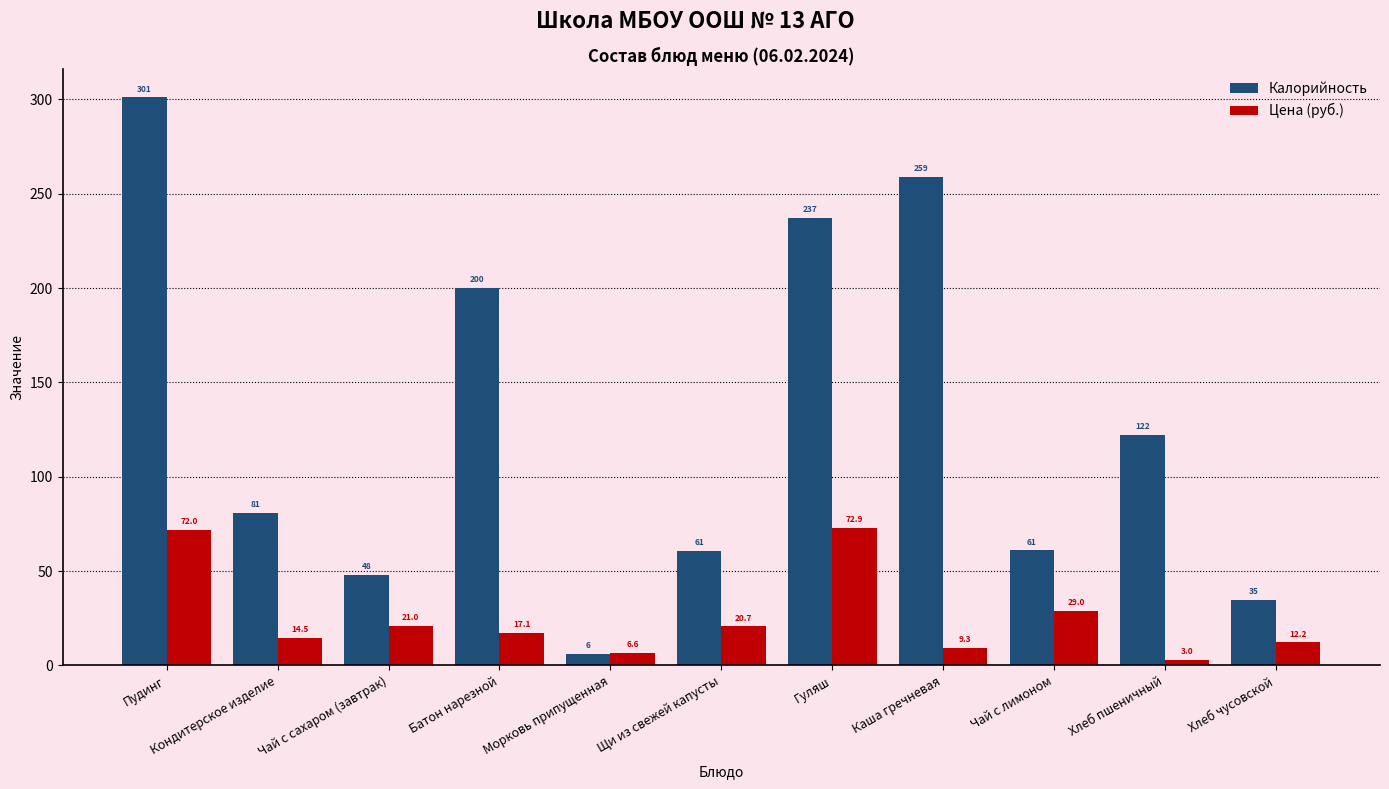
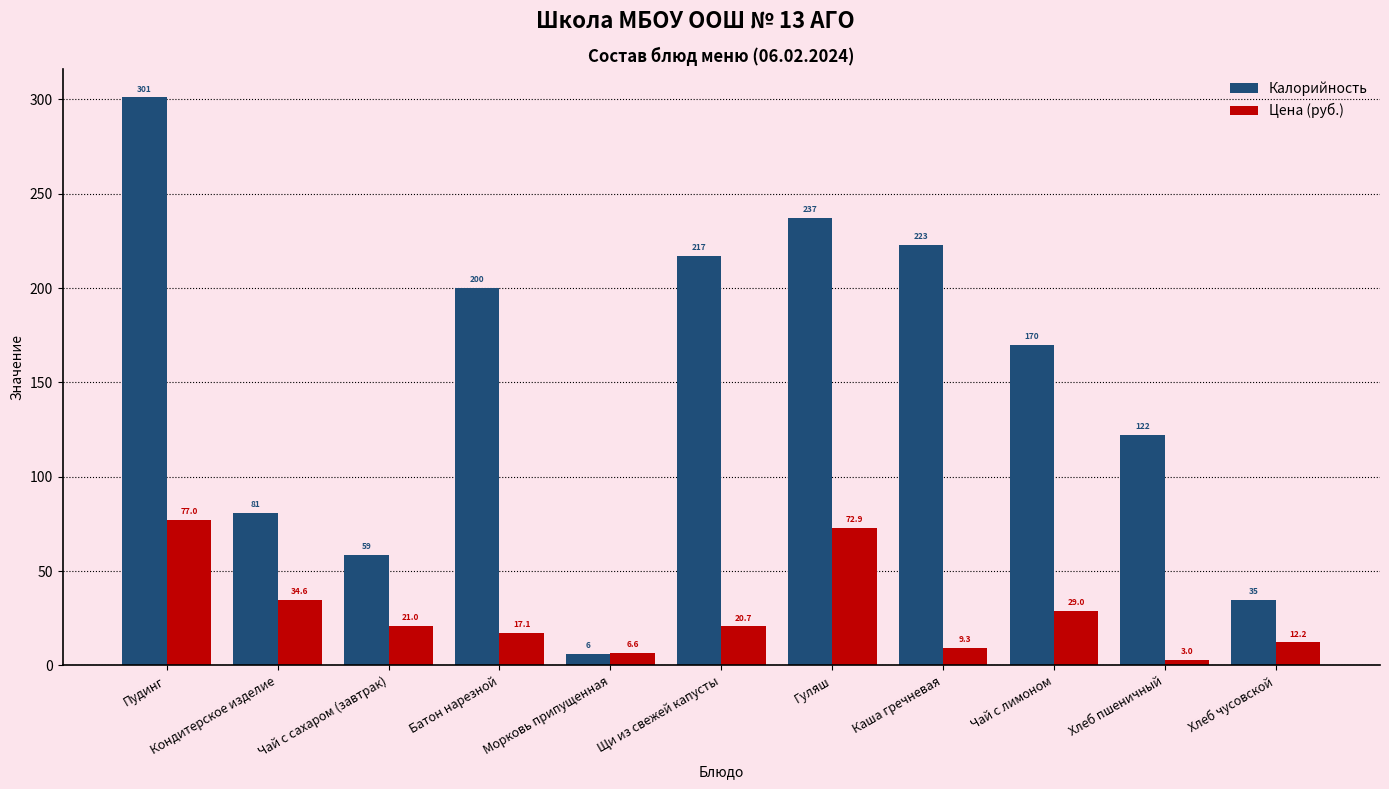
Цена (руб.), Пудинг: 72.0 -> 77.0
Цена (руб.), Кондитерское изделие: 14.5 -> 34.6
Калорийность, Чай с сахаром (завтрак): 48 -> 59
Калорийность, Щи из свежей капусты: 61 -> 217
Калорийность, Каша гречневая: 259 -> 223
Калорийность, Чай с лимоном: 61 -> 170
